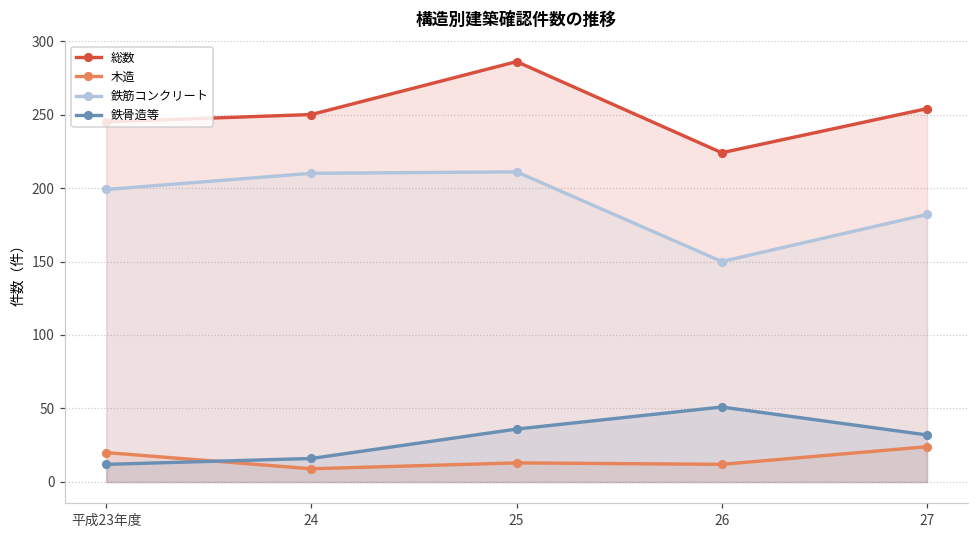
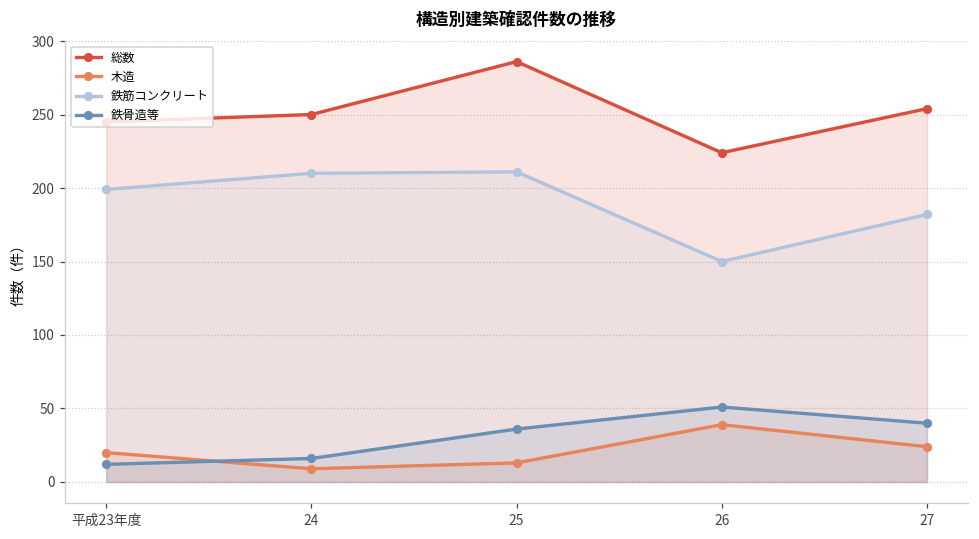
木造, 26: 12 -> 39
鉄骨造等, 27: 32 -> 40
